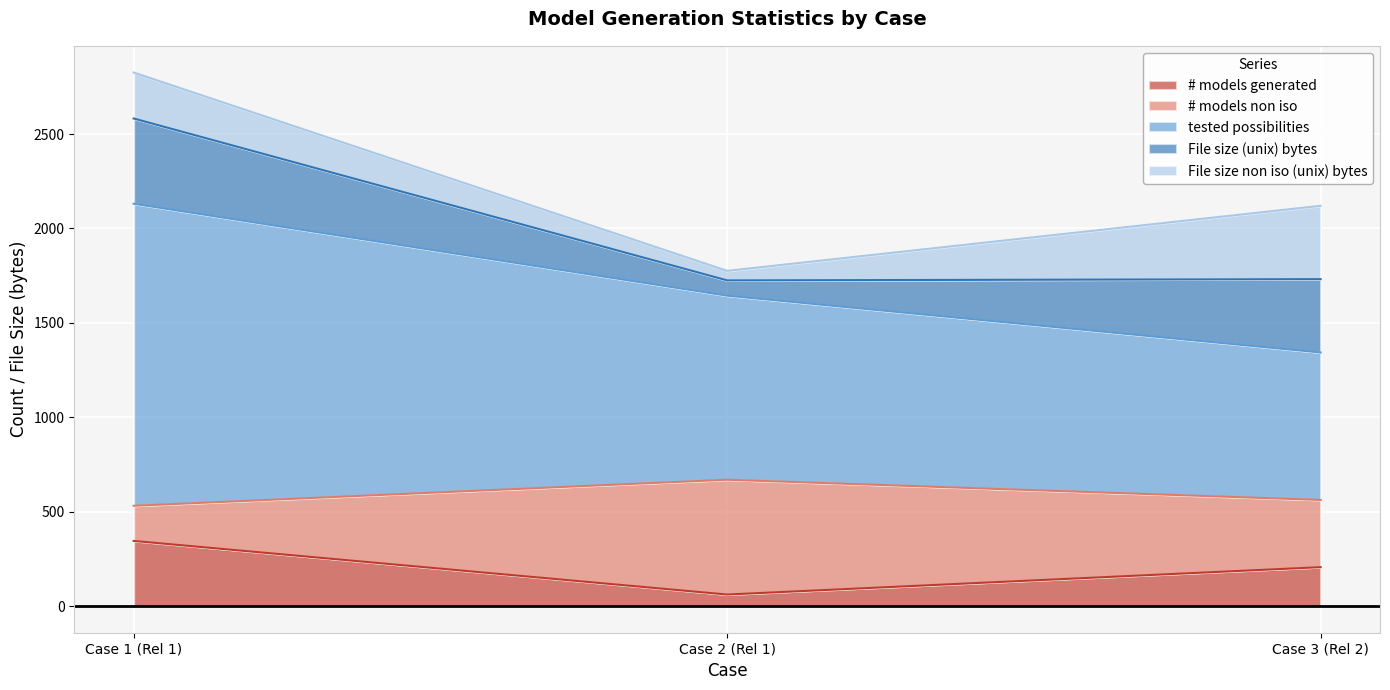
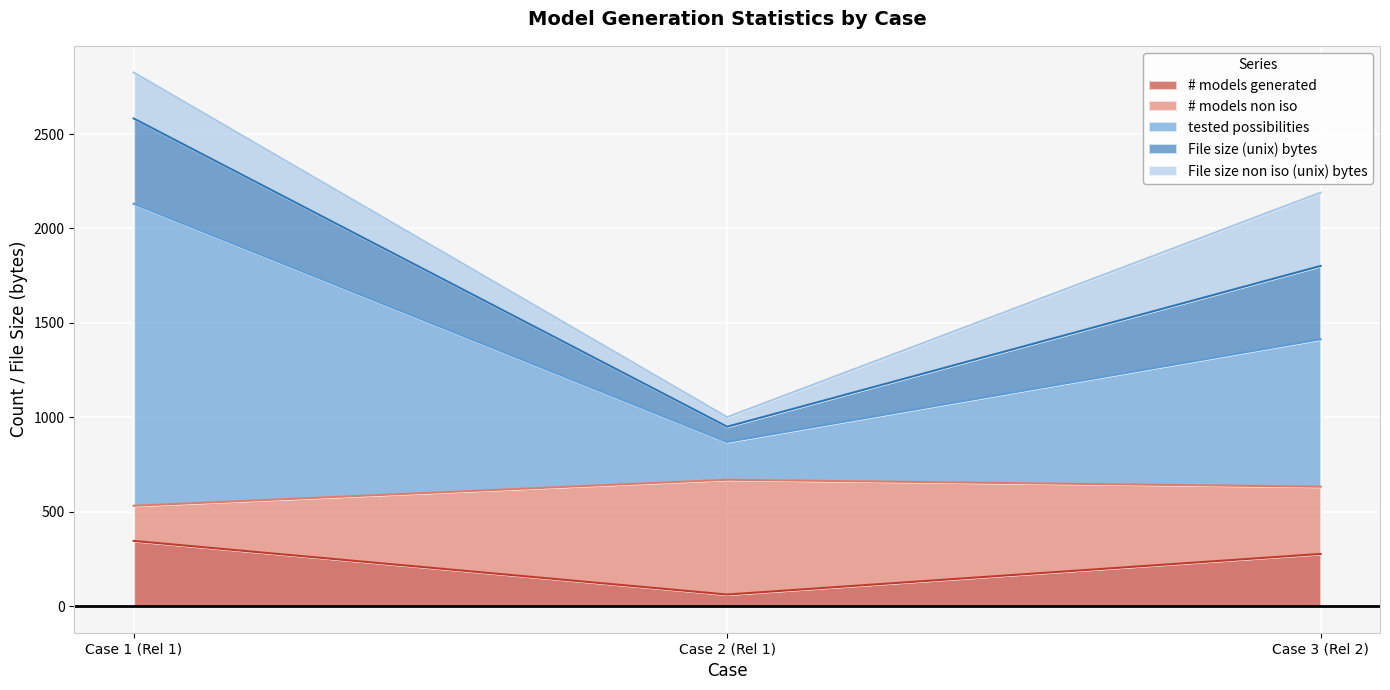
tested possibilities, Case 2 (Rel 1): 980 -> 200
# models generated, Case 3 (Rel 2): 210 -> 280
